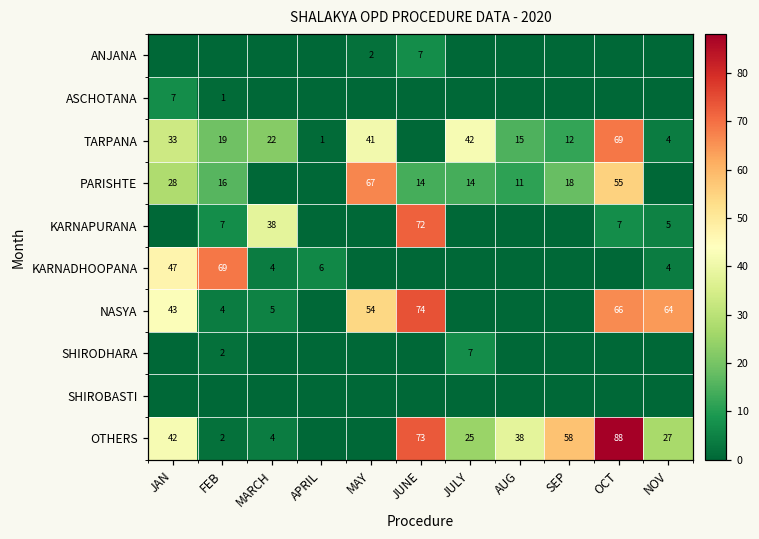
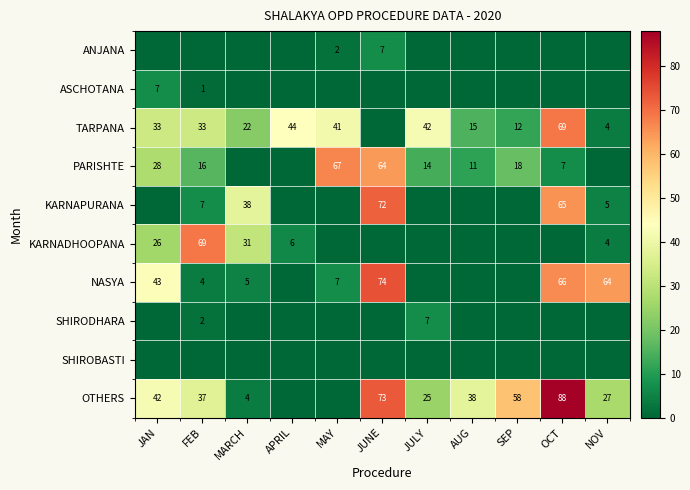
TARPANA, FEB: 19 -> 33
TARPANA, APRIL: 1 -> 44
PARISHTE, JUNE: 14 -> 64
PARISHTE, OCT: 55 -> 7
KARNAPURANA, OCT: 7 -> 65
KARNADHOOPANA, JAN: 47 -> 26
KARNADHOOPANA, MARCH: 4 -> 31
NASYA, MAY: 54 -> 7
OTHERS, FEB: 2 -> 37
